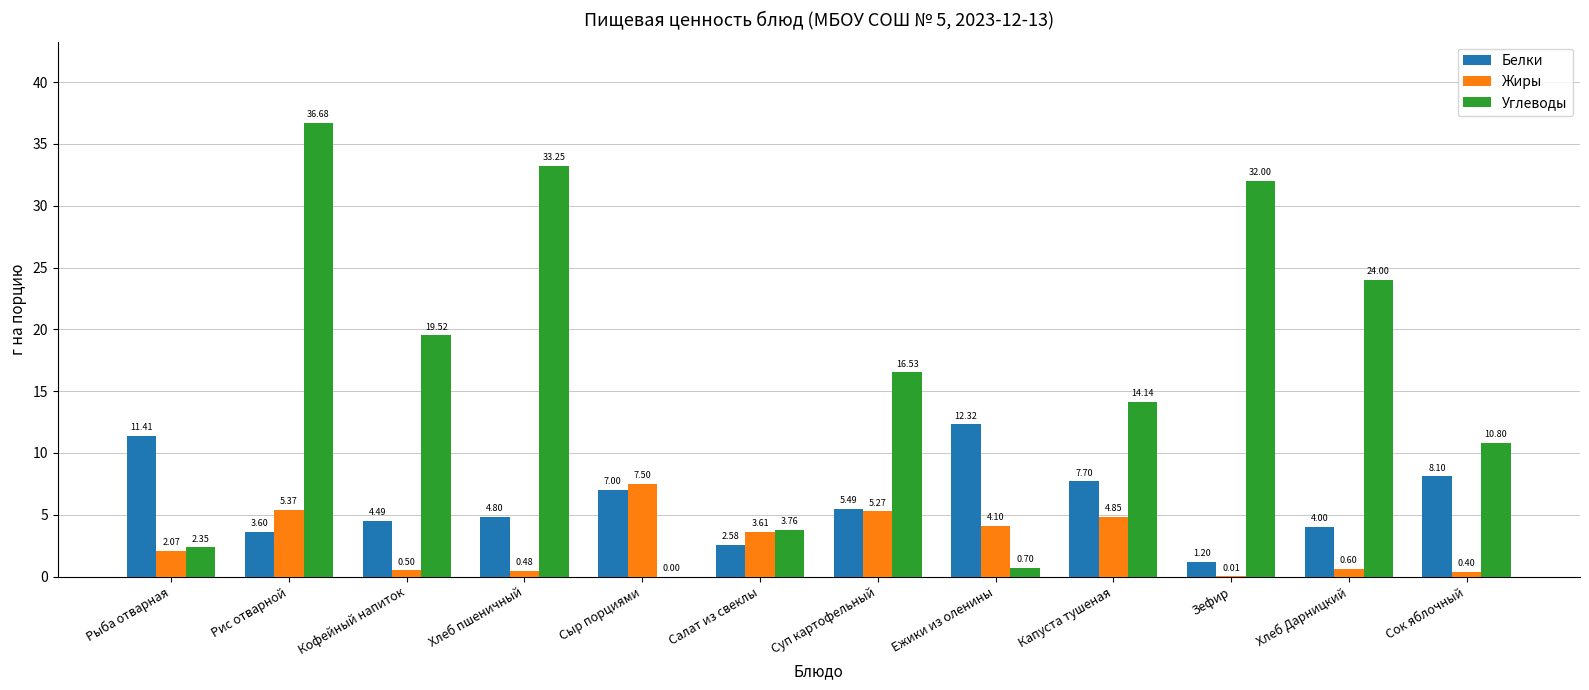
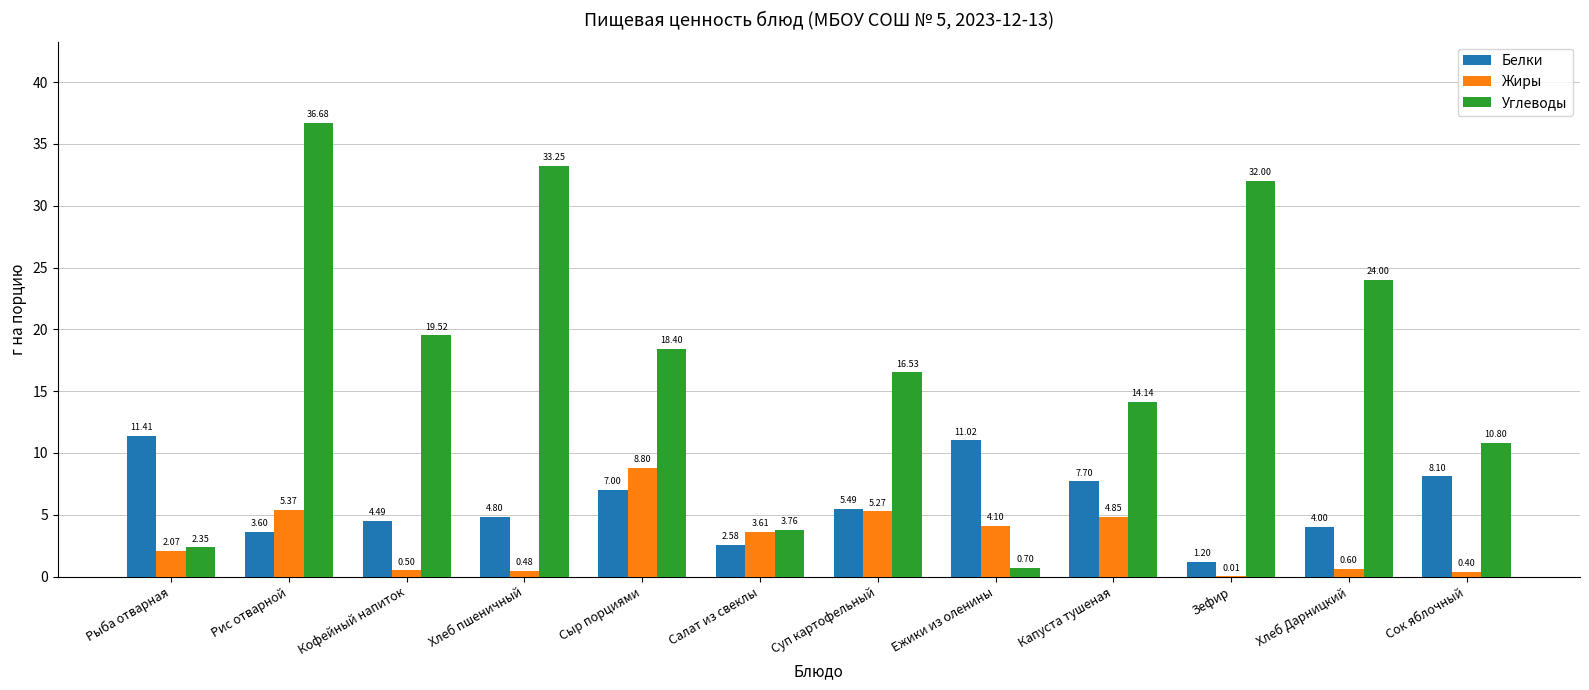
Жиры, Сыр порциями: 7.50 -> 8.80
Углеводы, Сыр порциями: 0.00 -> 18.40
Белки, Ежики из оленины: 12.32 -> 11.02
